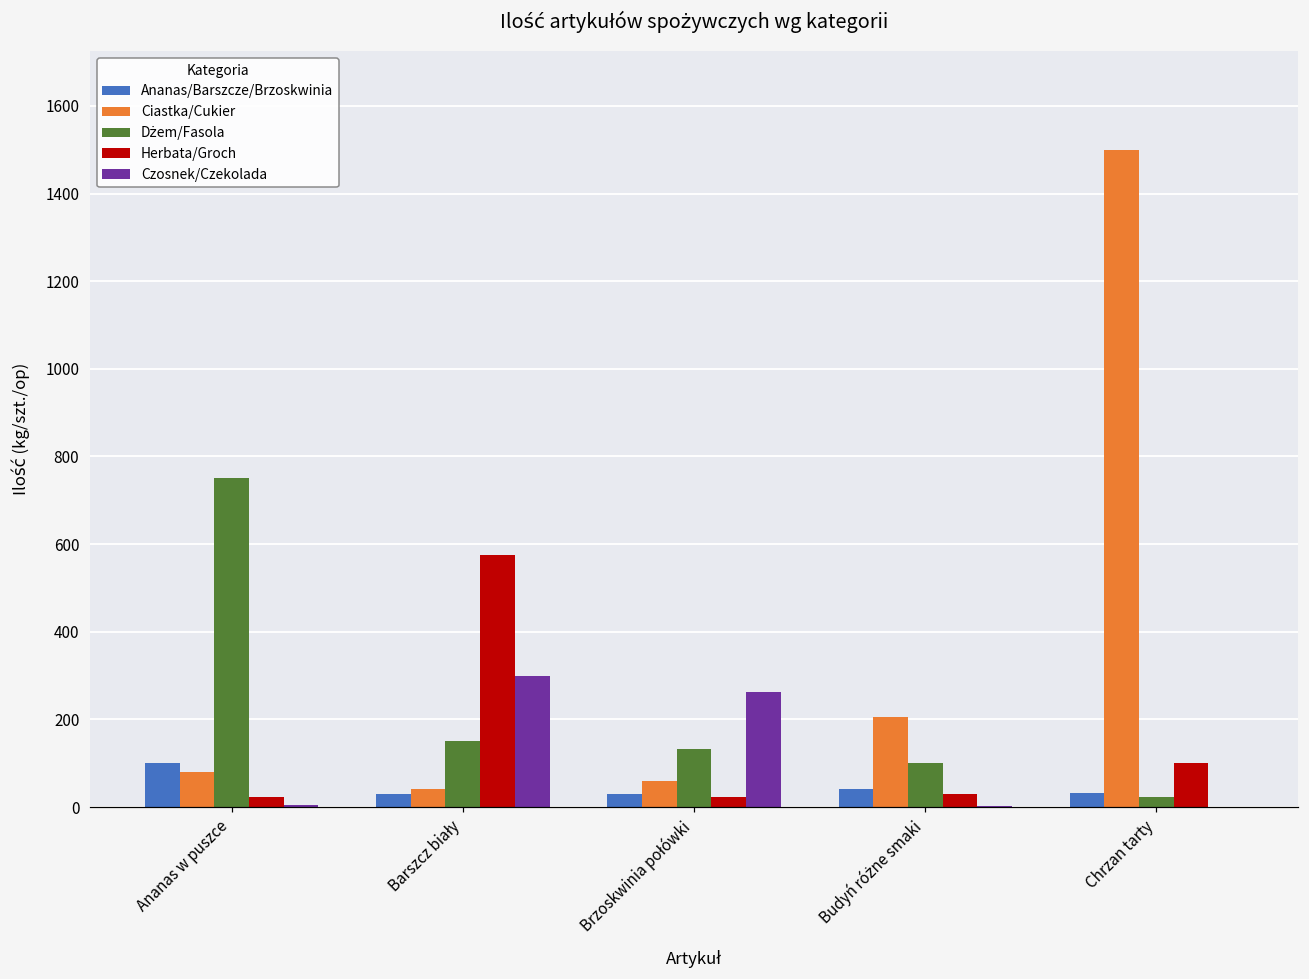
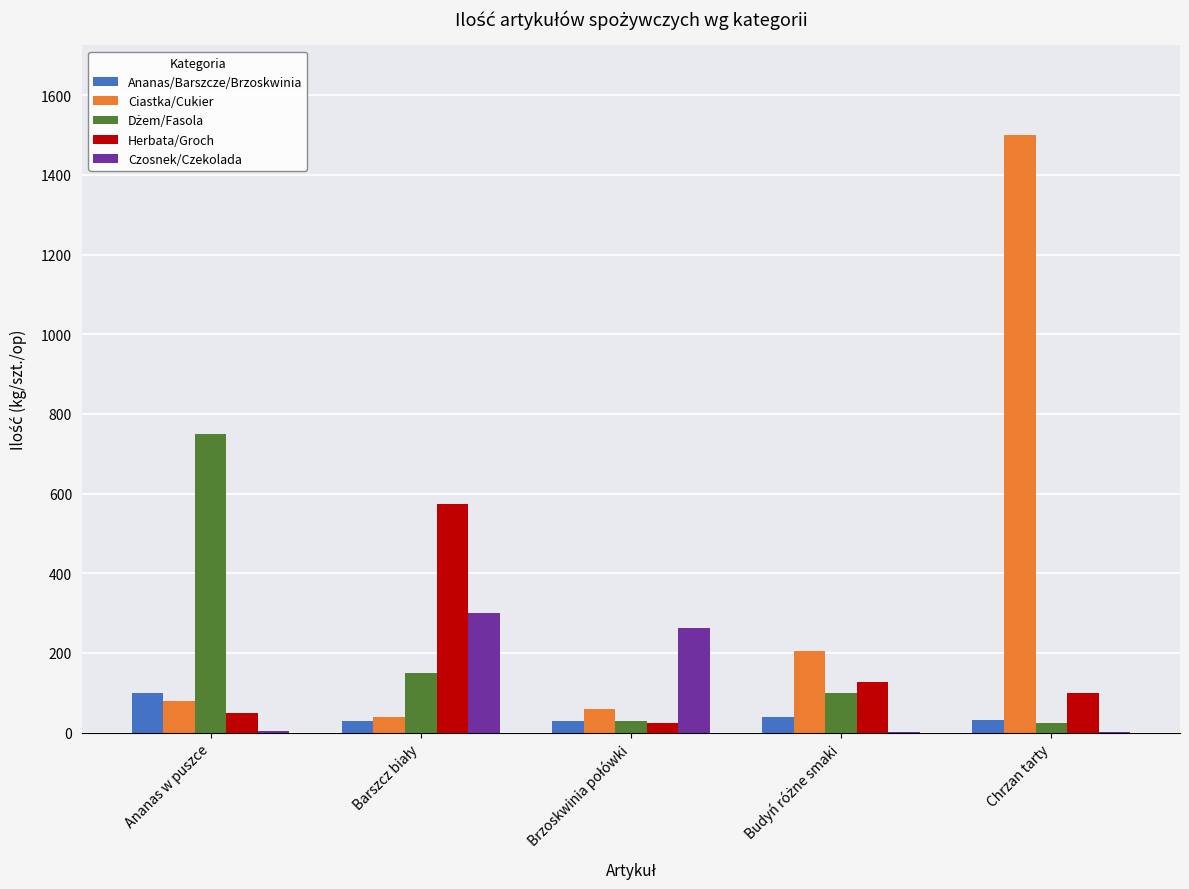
Herbata/Groch, Ananas w puszce: 20 -> 50
Dżem/Fasola, Brzoskwinia połówki: 130 -> 30
Herbata/Groch, Budyń różne smaki: 30 -> 130
